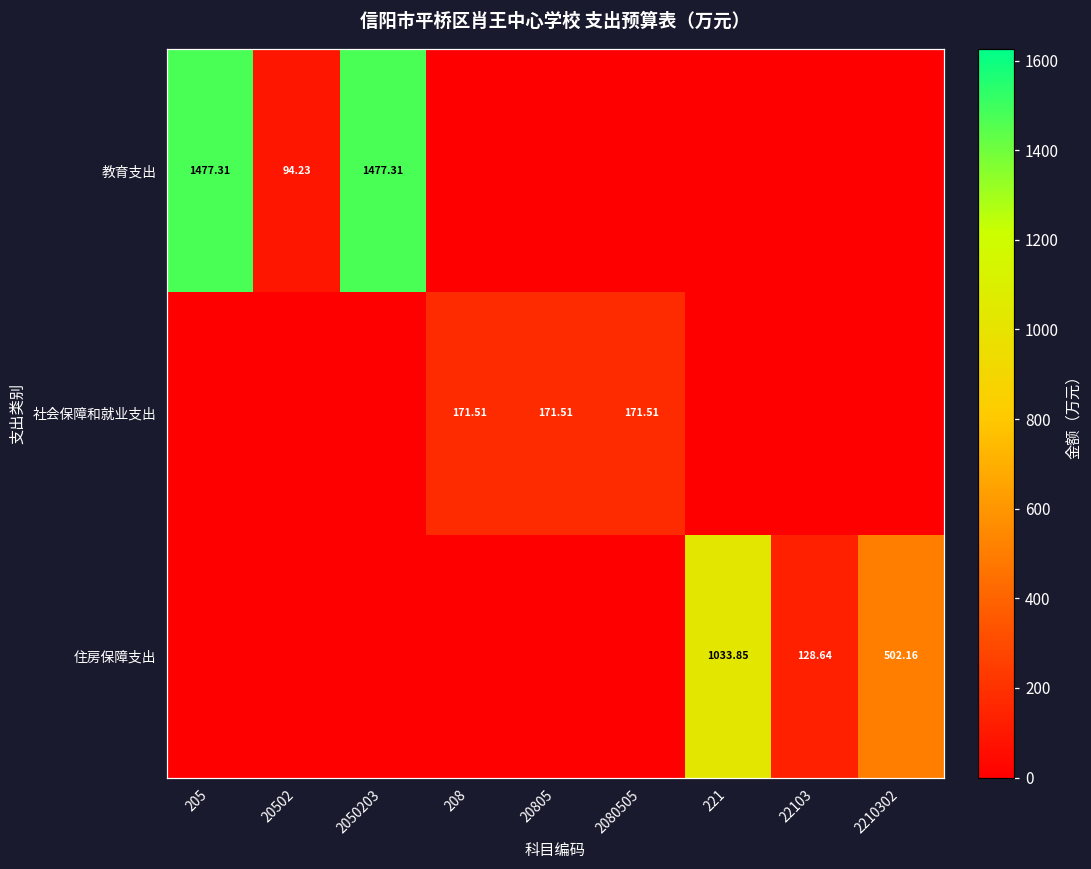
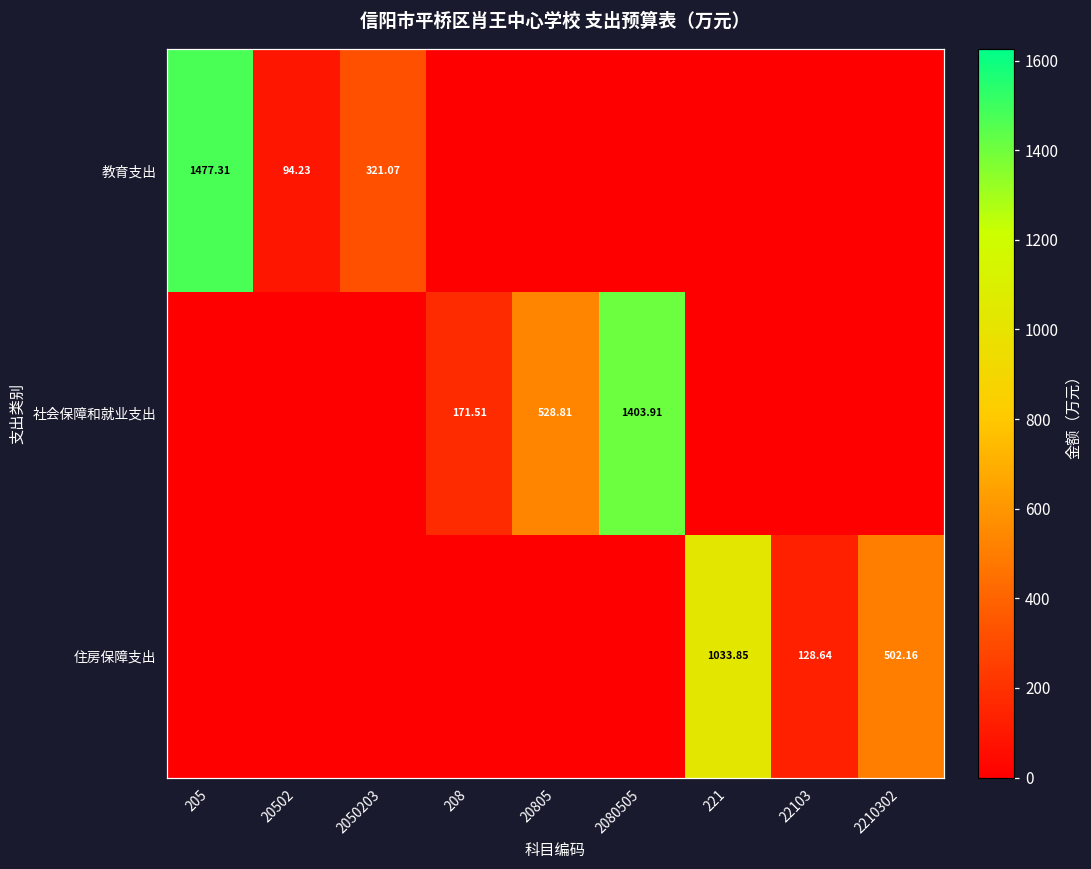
教育支出, 2050203: 1477.31 -> 321.07
社会保障和就业支出, 20805: 171.51 -> 528.81
社会保障和就业支出, 2080505: 171.51 -> 1403.91
